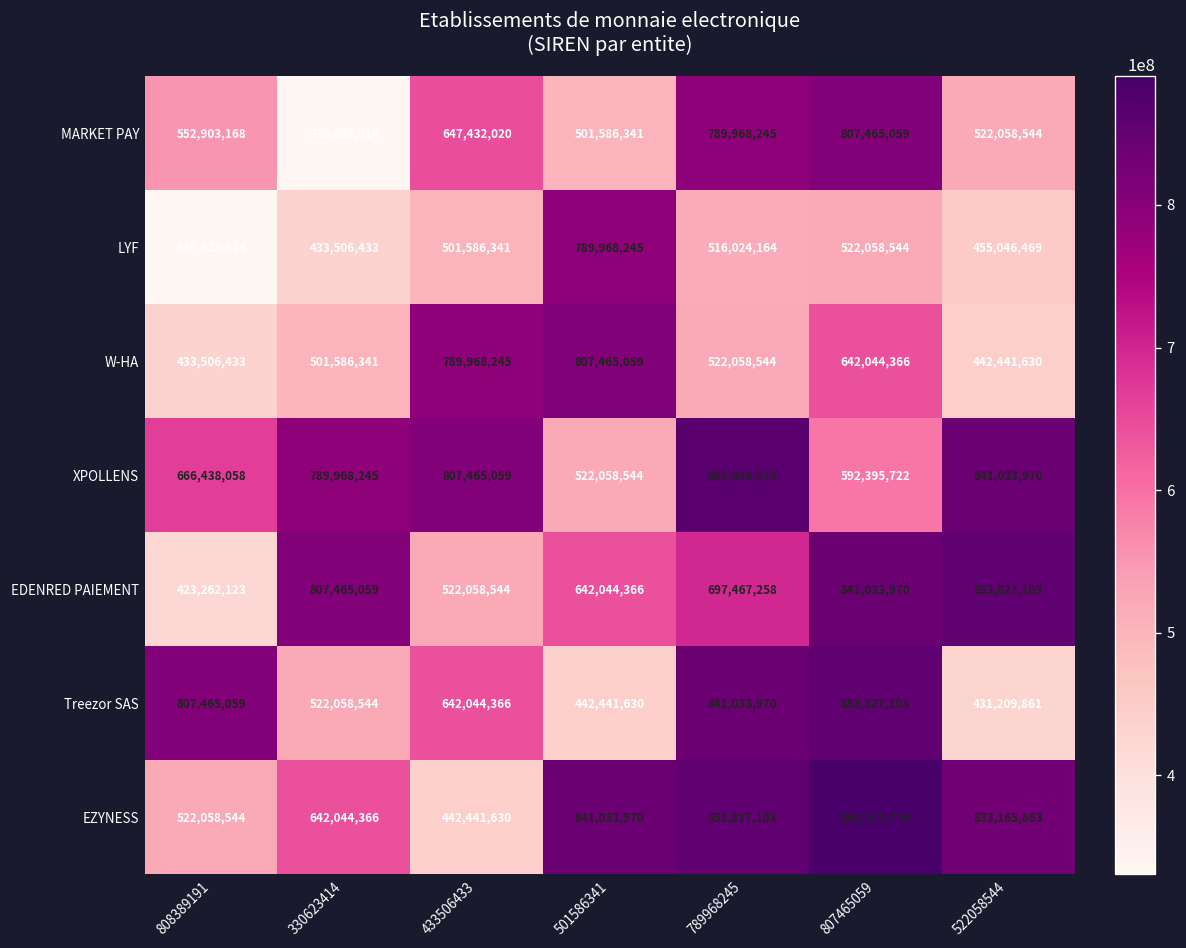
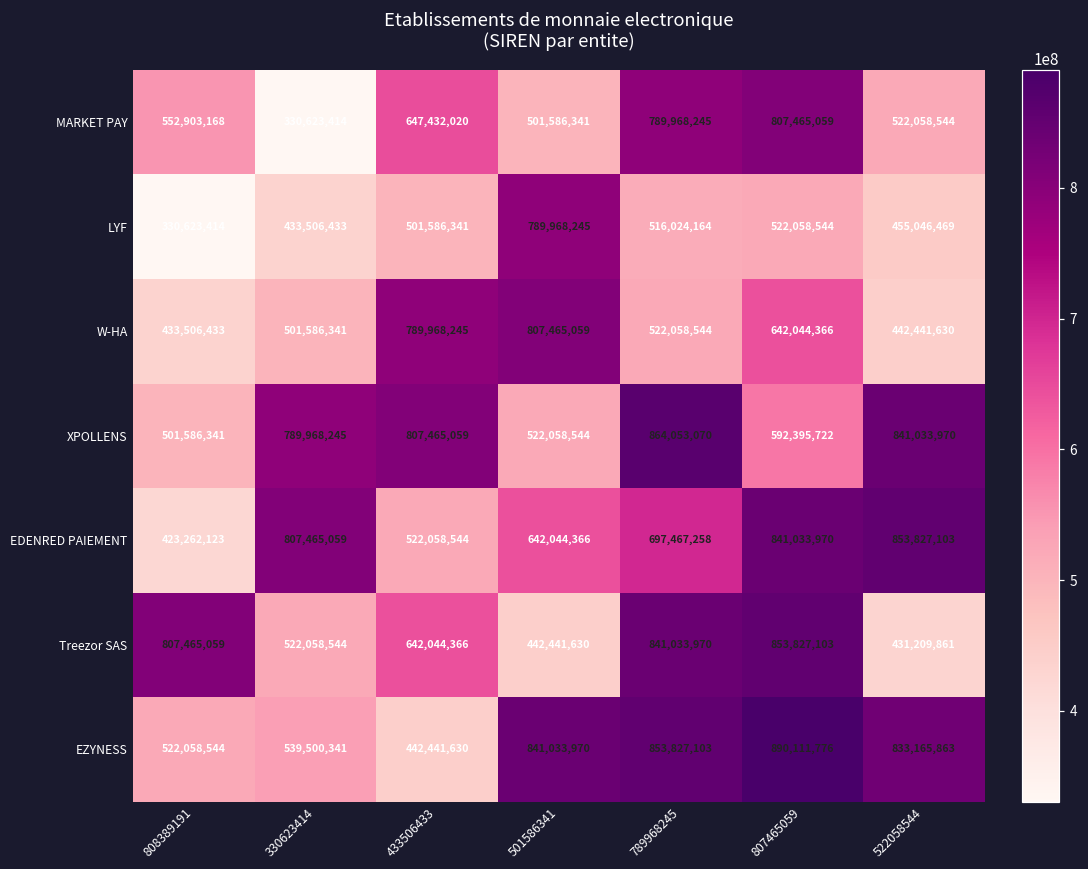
XPOLLENS, 808389191: 666,438,058 -> 501,586,341
EZYNESS, 330623414: 642,044,366 -> 539,500,341
